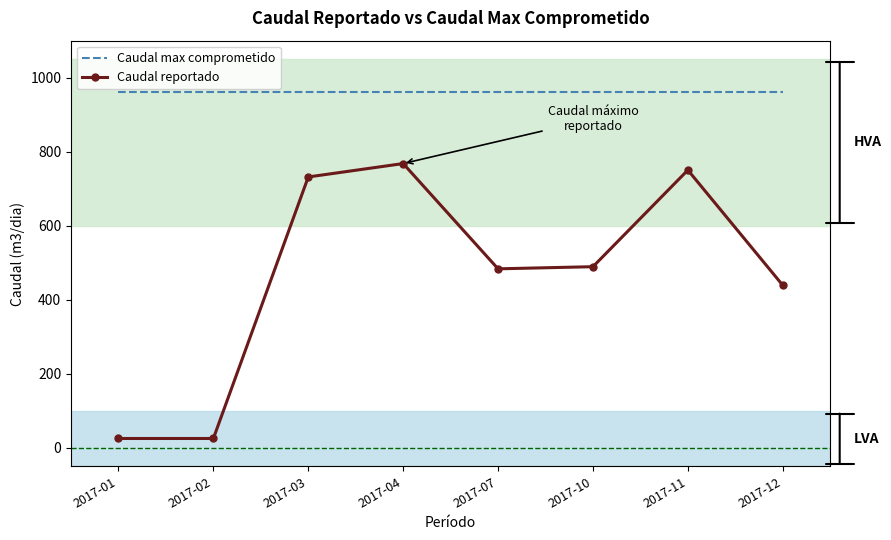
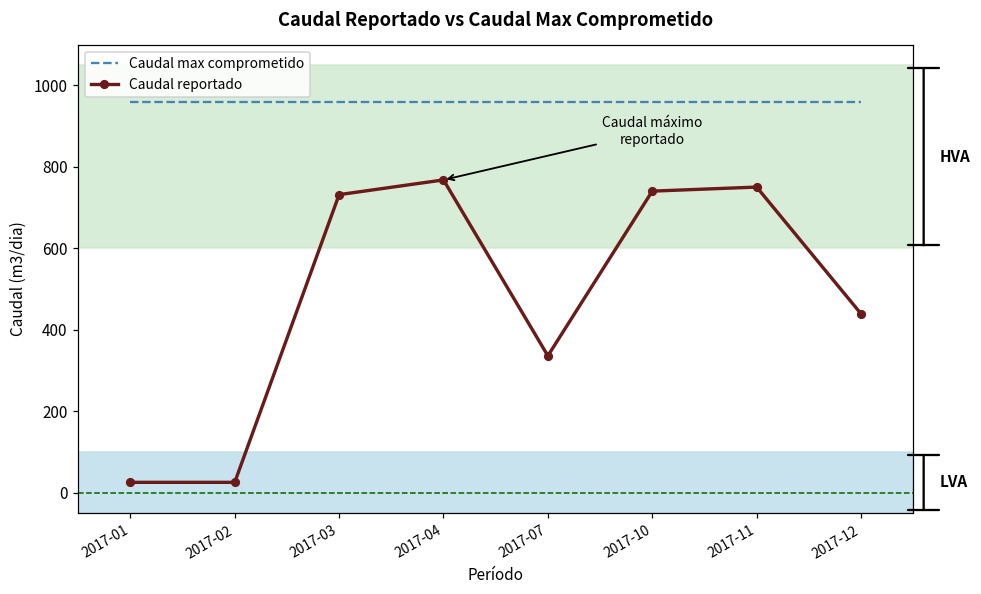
Caudal reportado, 2017-07: 480 -> 340
Caudal reportado, 2017-10: 490 -> 740
